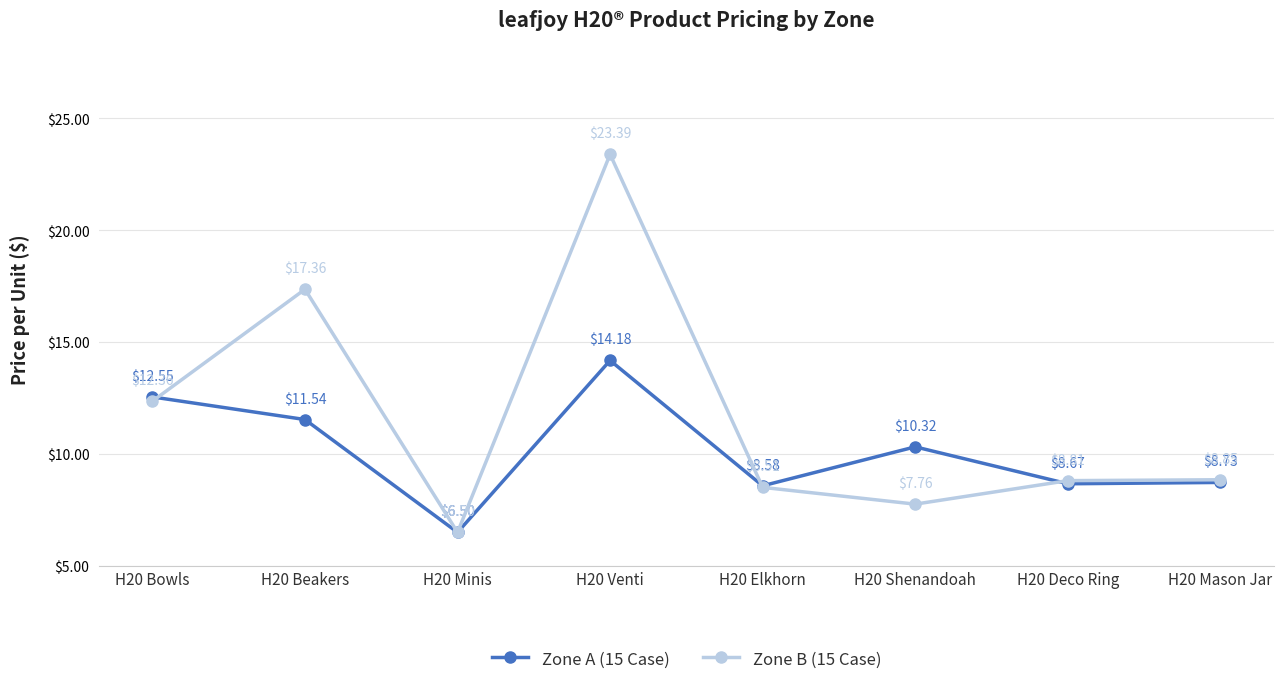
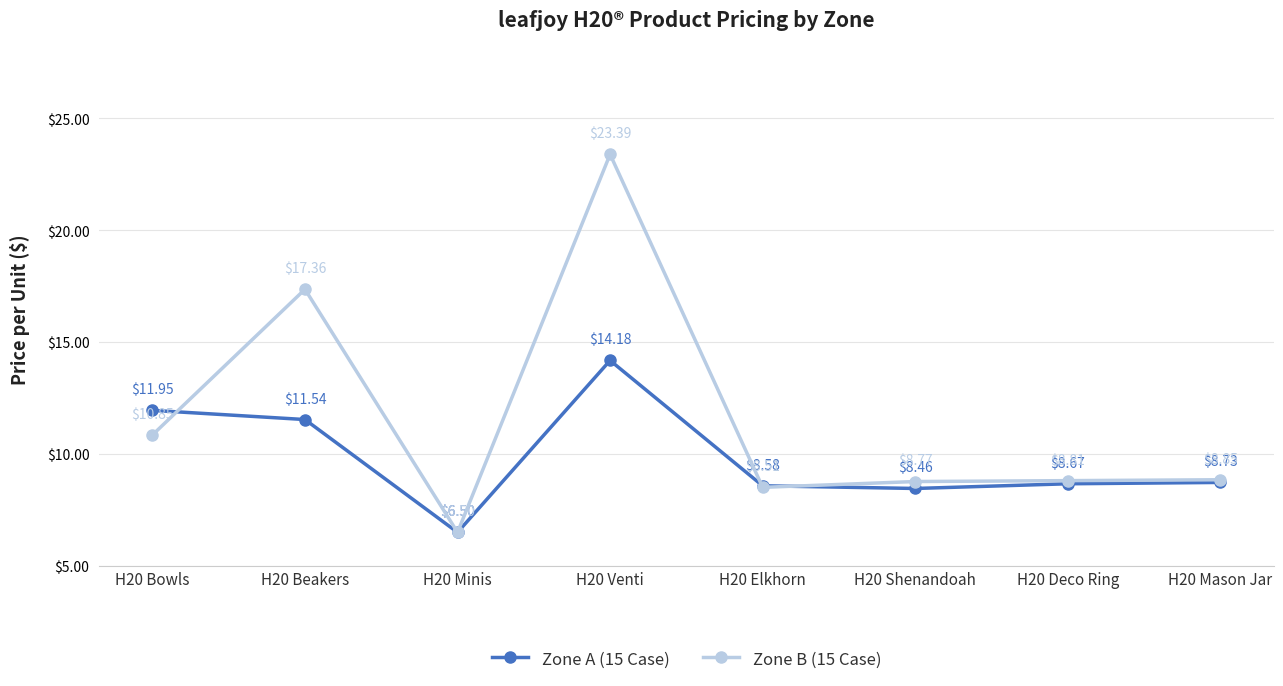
Zone A (15 Case), H20 Bowls: $12.55 -> $11.95
Zone B (15 Case), H20 Bowls: $12.36 -> $10.85
Zone A (15 Case), H20 Shenandoah: $10.32 -> $8.46
Zone B (15 Case), H20 Shenandoah: $7.76 -> $8.77
